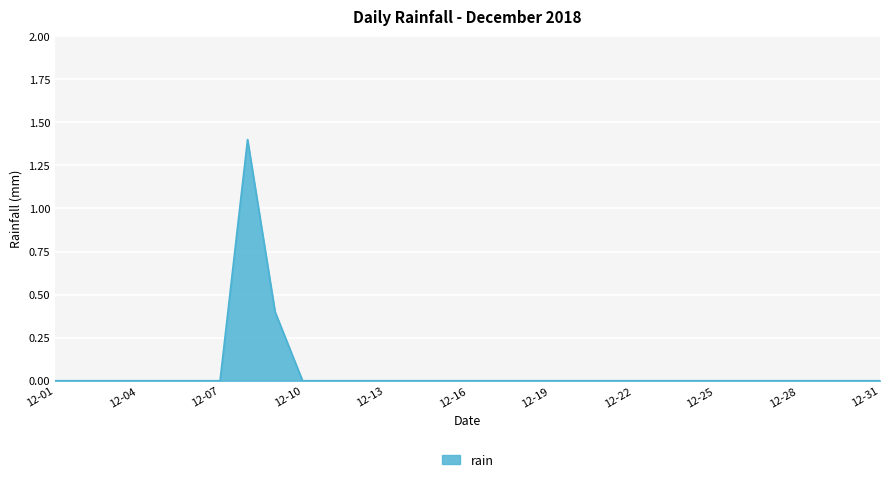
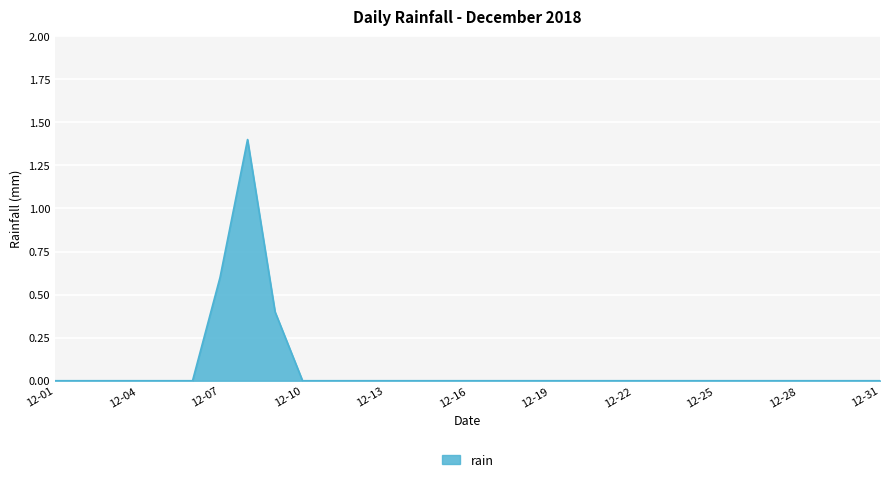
12-07: 0.0 -> 0.6
